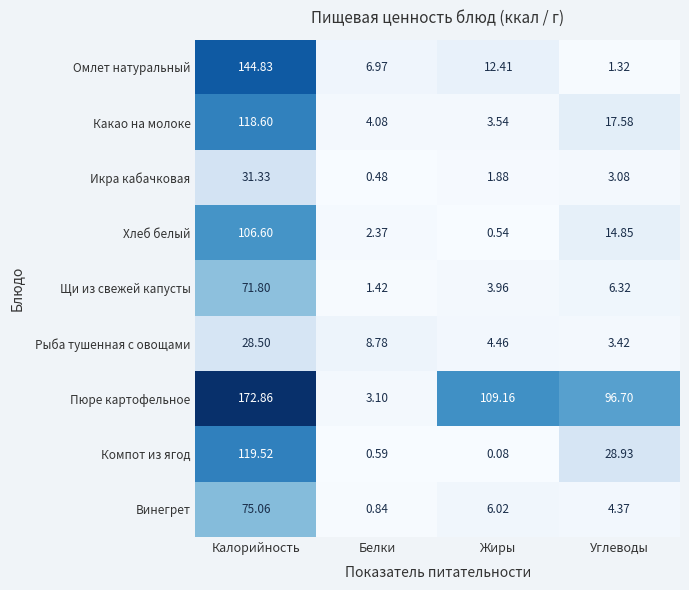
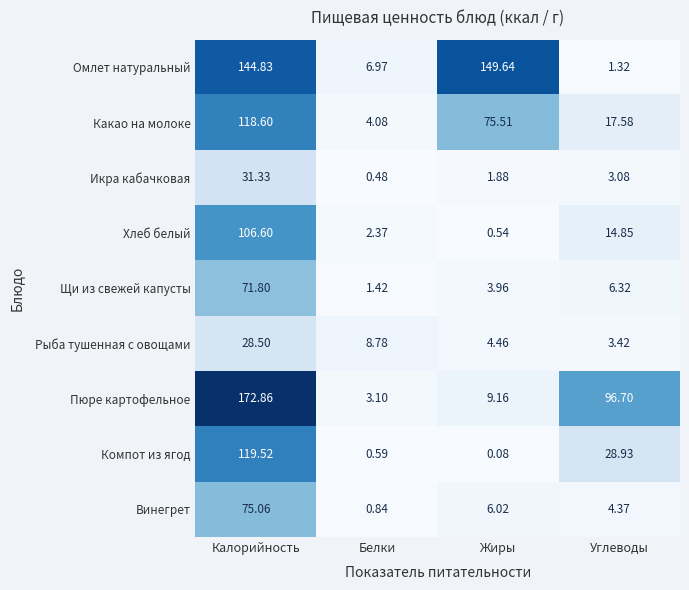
Омлет натуральный, Жиры: 12.41 -> 149.64
Какао на молоке, Жиры: 3.54 -> 75.51
Пюре картофельное, Жиры: 109.16 -> 9.16
